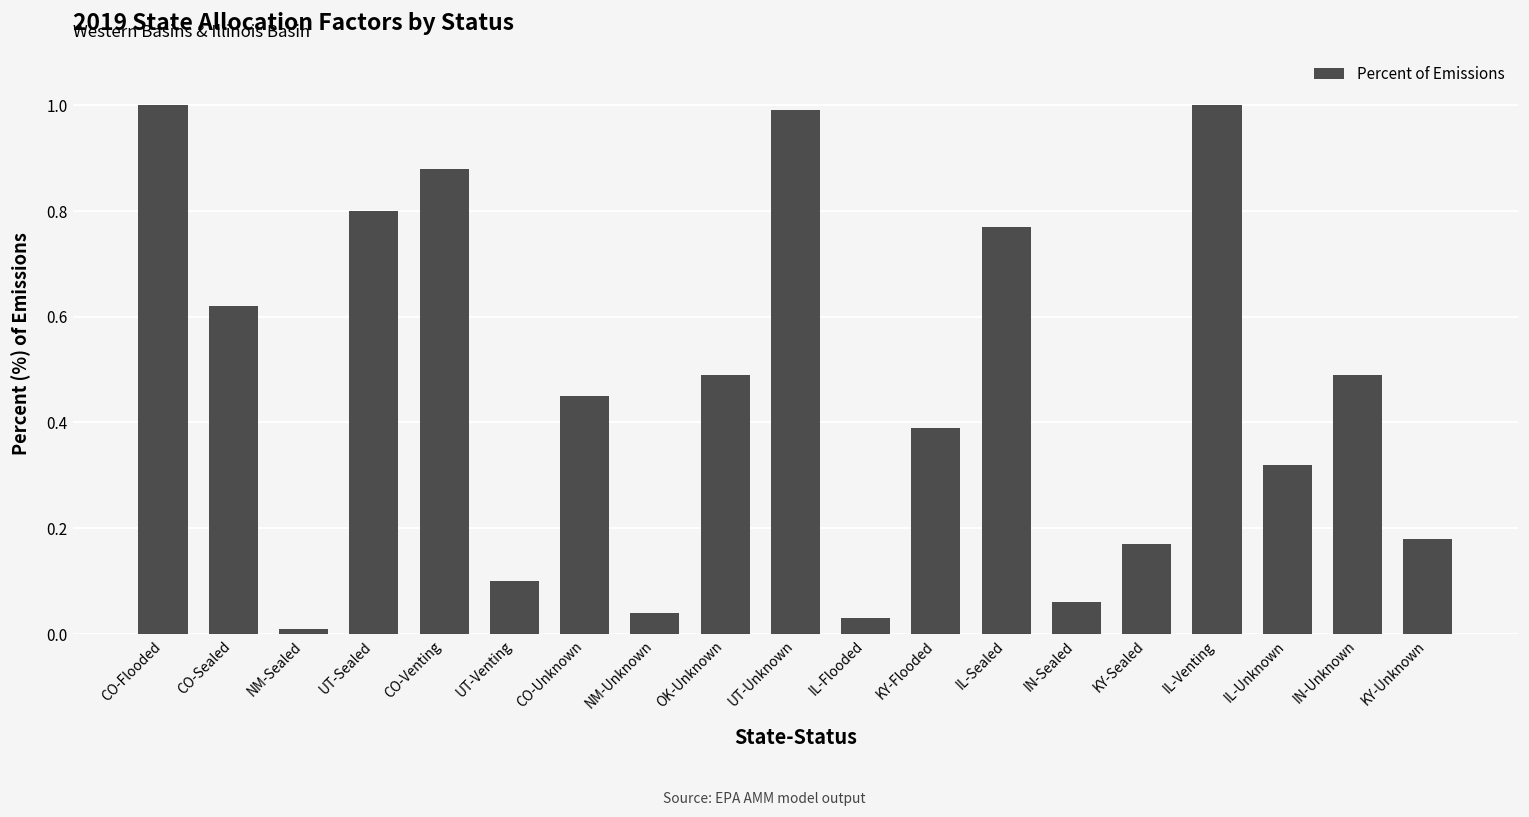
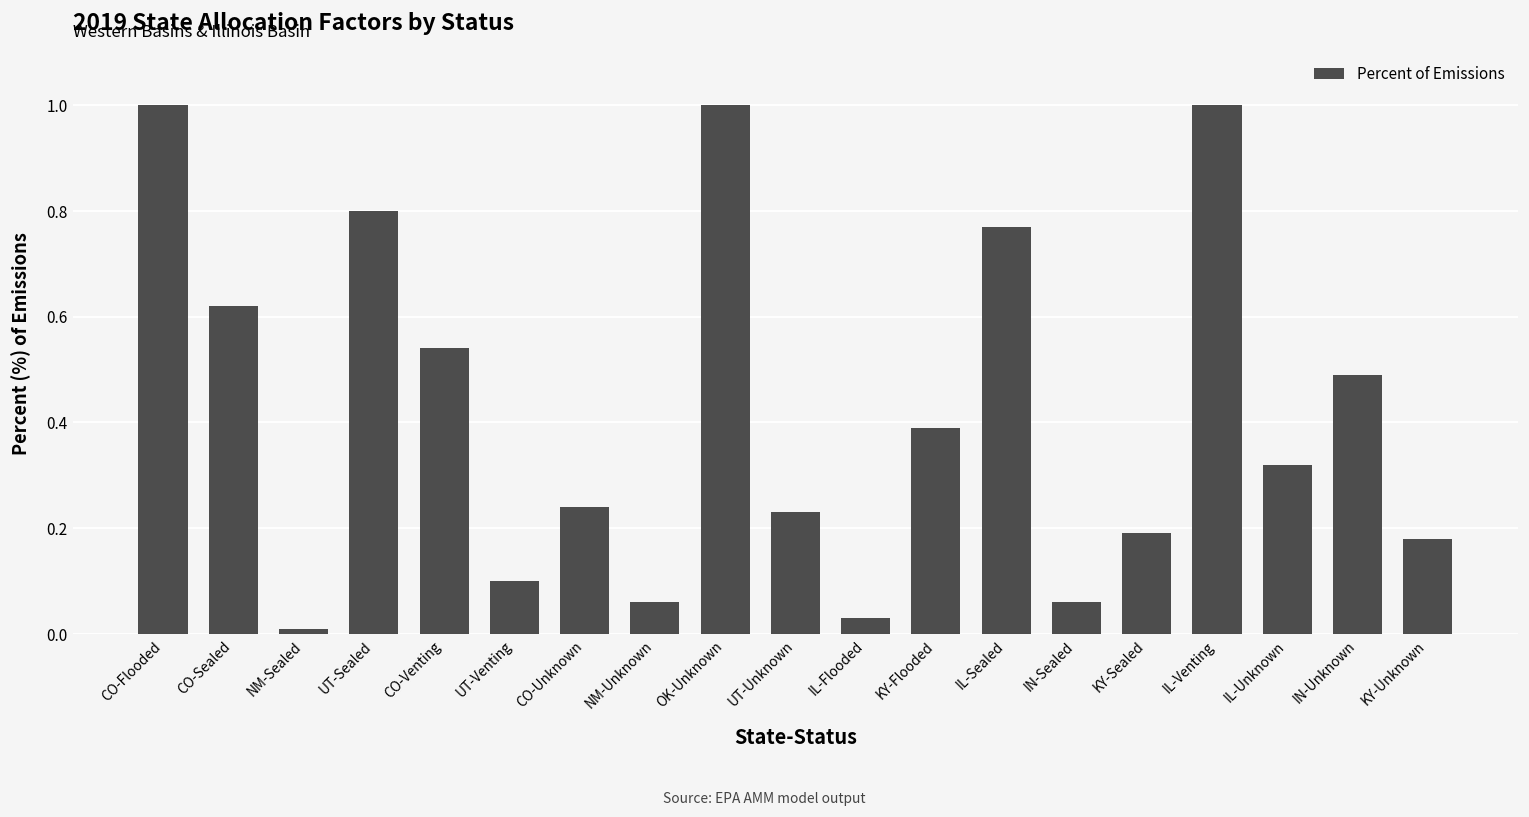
CO-Venting: 0.88 -> 0.54
CO-Unknown: 0.45 -> 0.24
NM-Unknown: 0.04 -> 0.06
OK-Unknown: 0.49 -> 1.00
UT-Unknown: 0.99 -> 0.23
KY-Sealed: 0.17 -> 0.19
